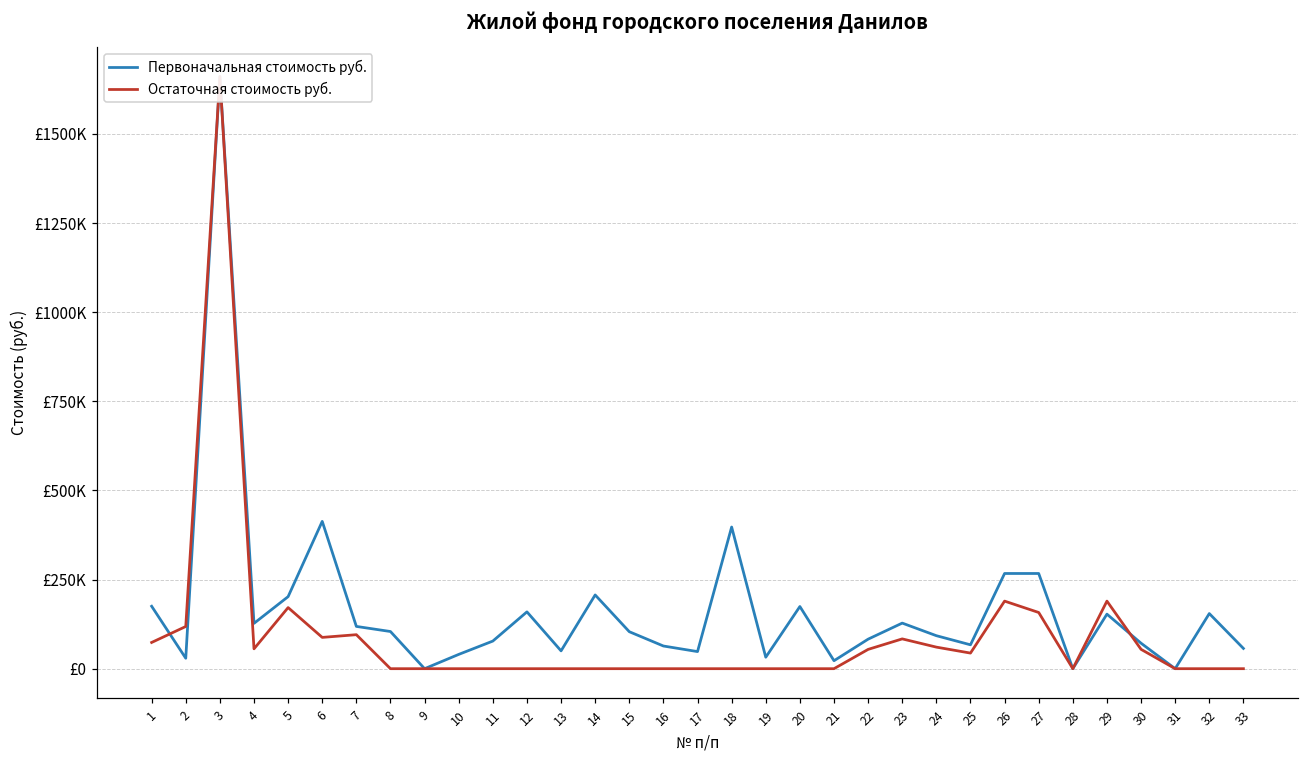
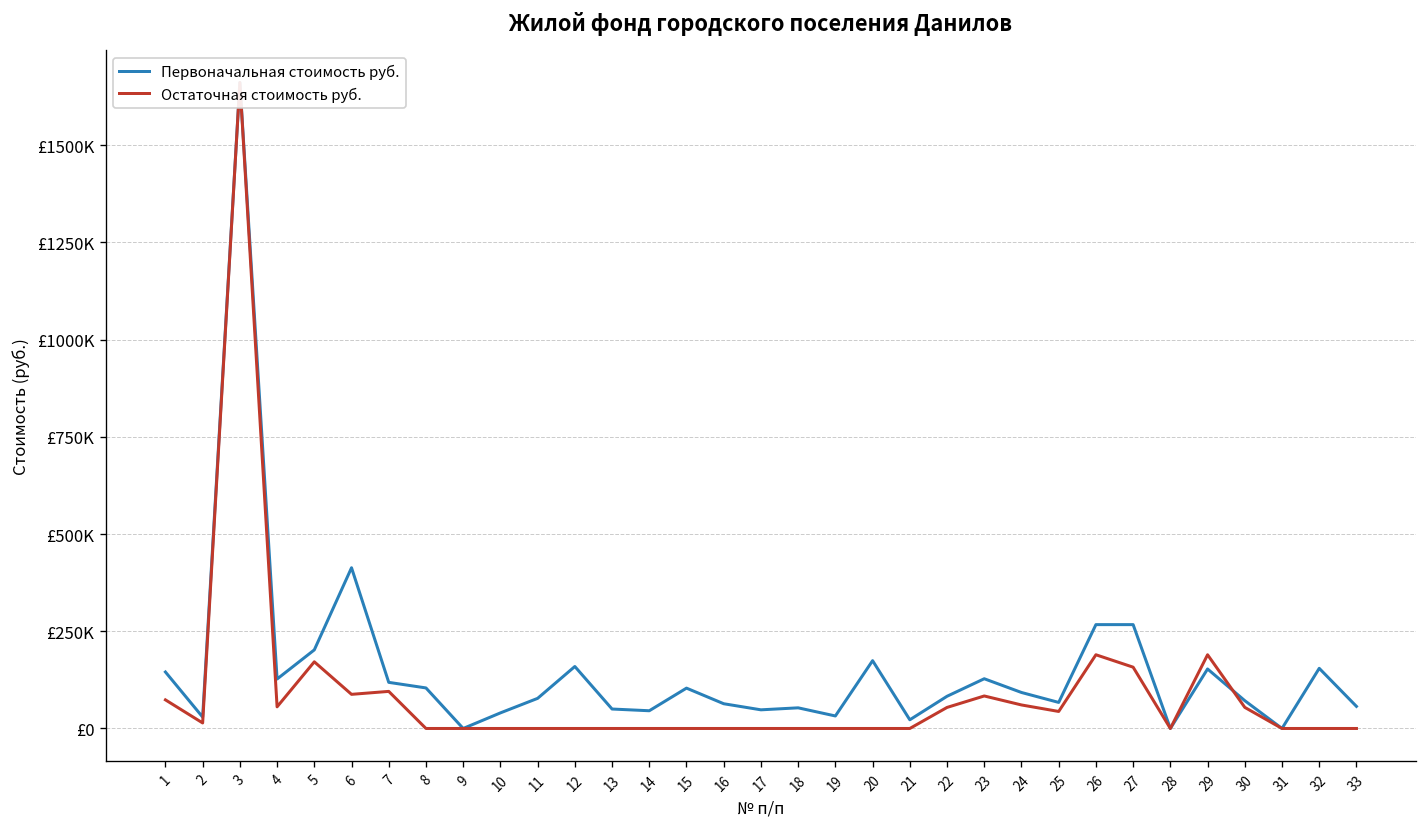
Первоначальная стоимость руб., 1: £180000 -> £150000
Остаточная стоимость руб., 2: £120000 -> £10000
Первоначальная стоимость руб., 14: £210000 -> £50000
Первоначальная стоимость руб., 18: £400000 -> £50000
